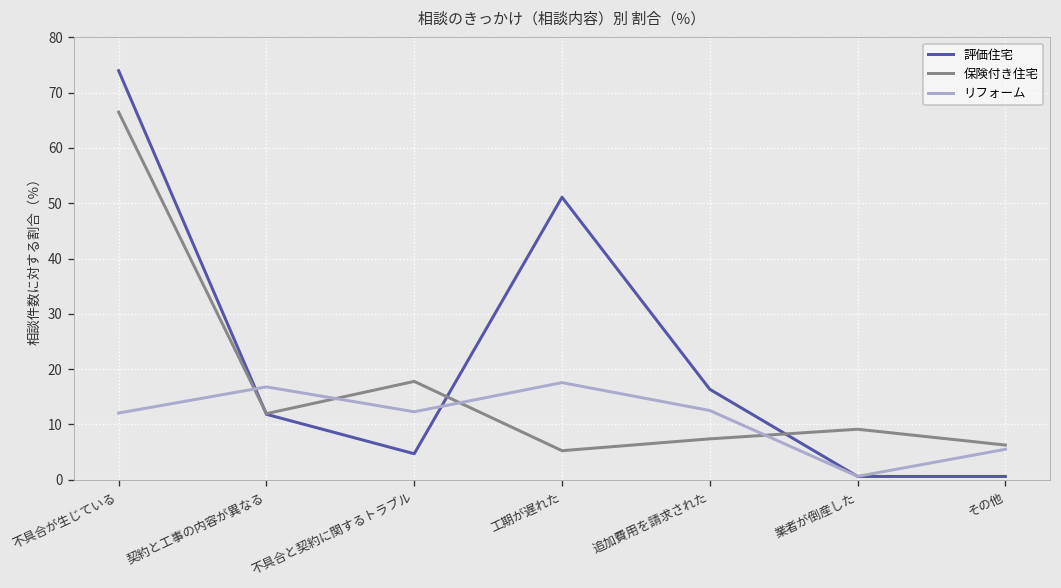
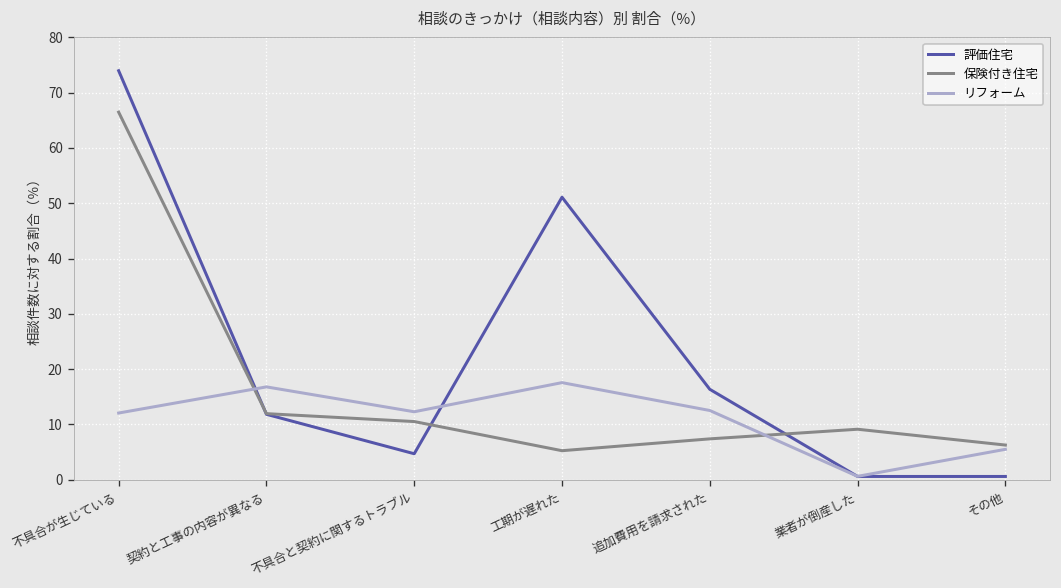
保険付き住宅, 不具合と契約に関するトラブル: 18 -> 11
